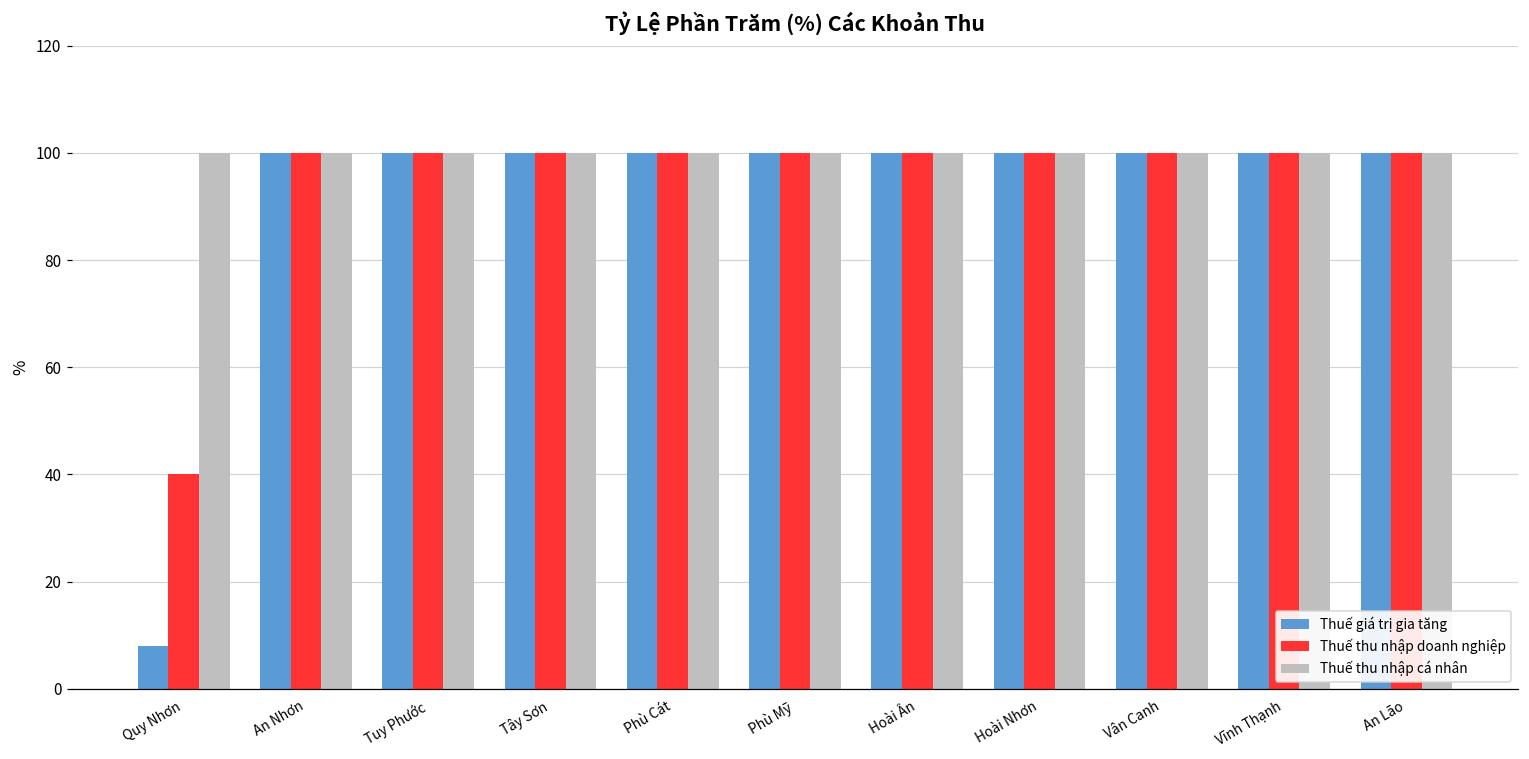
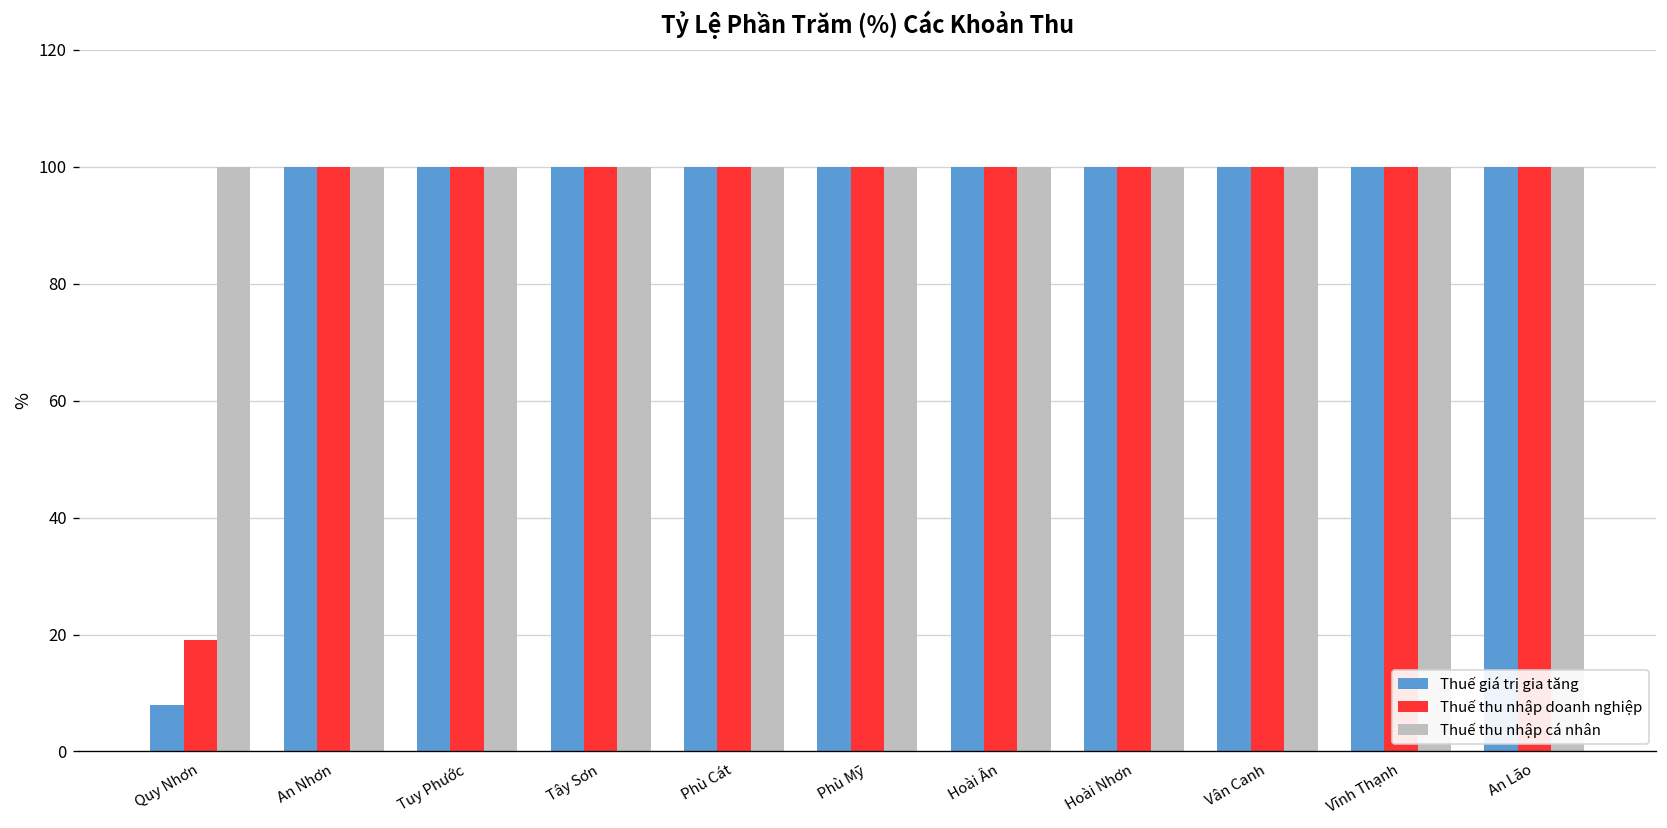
Thuế thu nhập doanh nghiệp, Quy Nhơn: 40 -> 19
